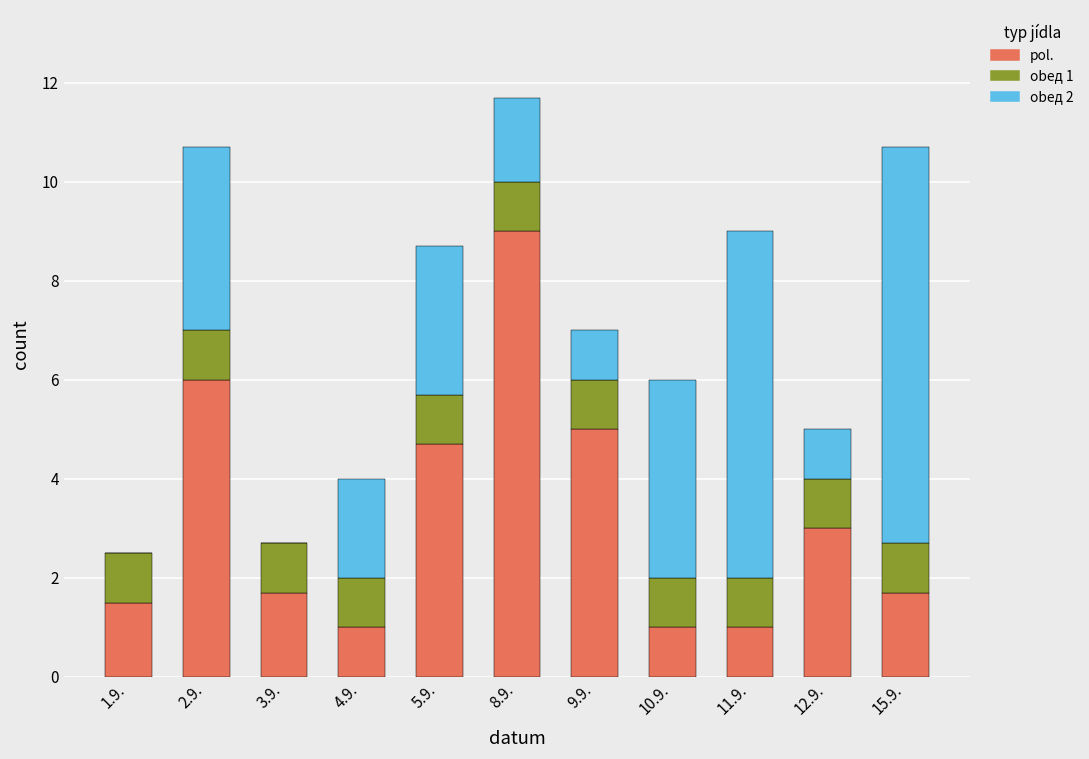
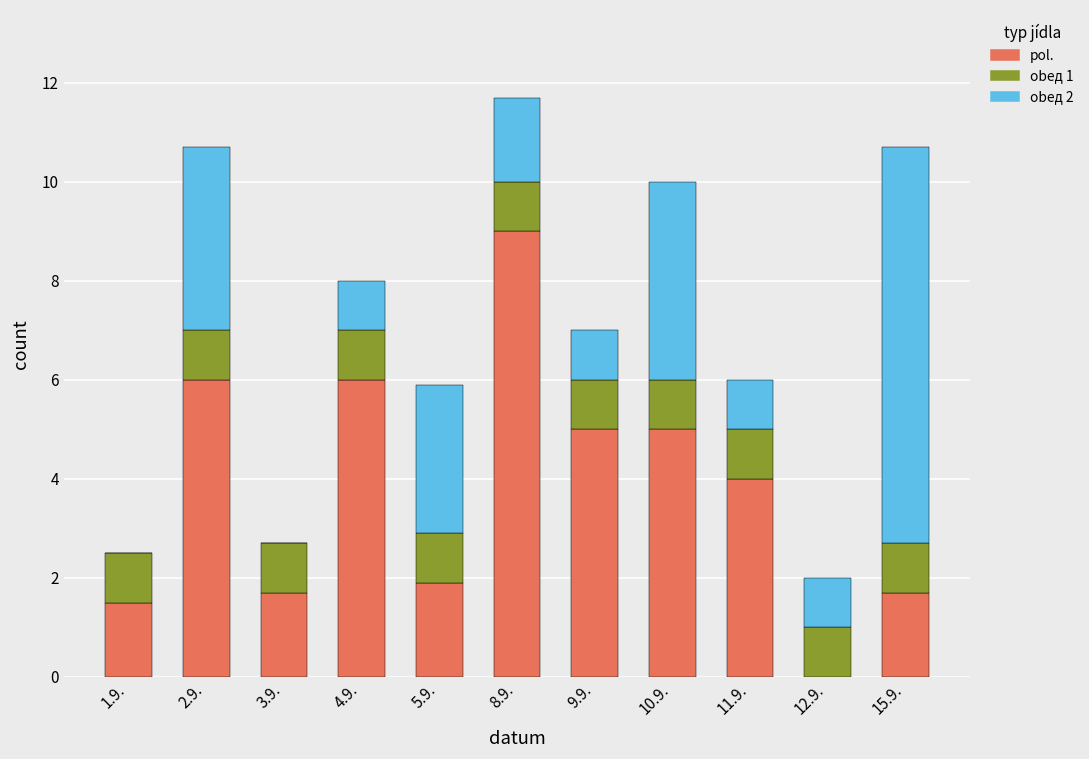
pol., 4.9.: 1 -> 6
obед 2, 4.9.: 2 -> 1
pol., 5.9.: 4.7 -> 1.9
pol., 10.9.: 1 -> 5
pol., 11.9.: 1 -> 4
obед 2, 11.9.: 7 -> 1
pol., 12.9.: 3 -> 0
